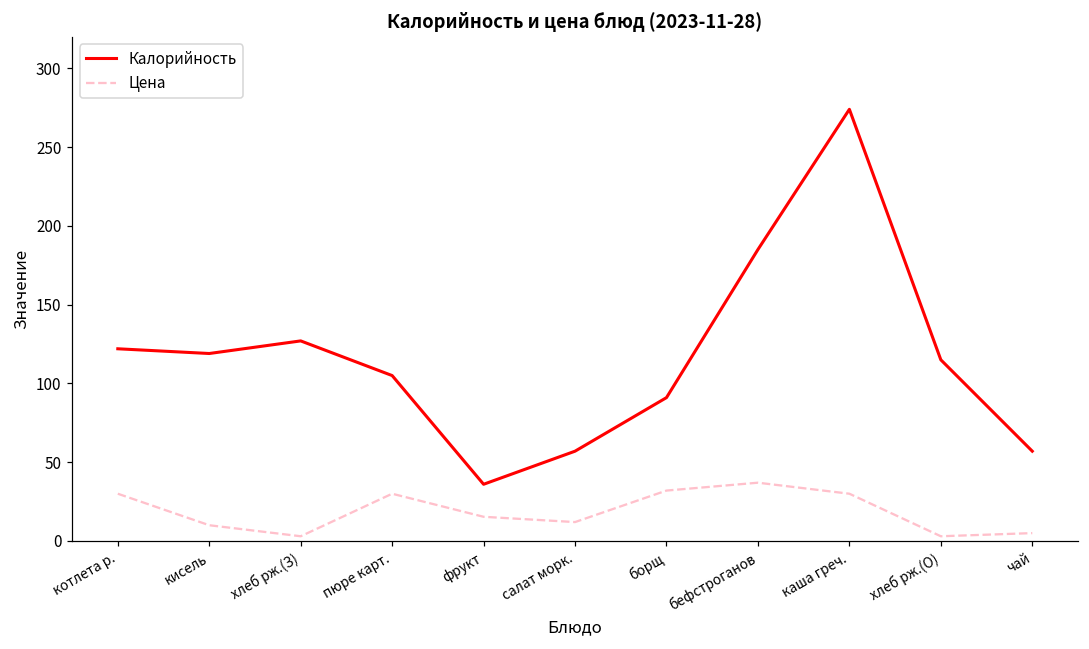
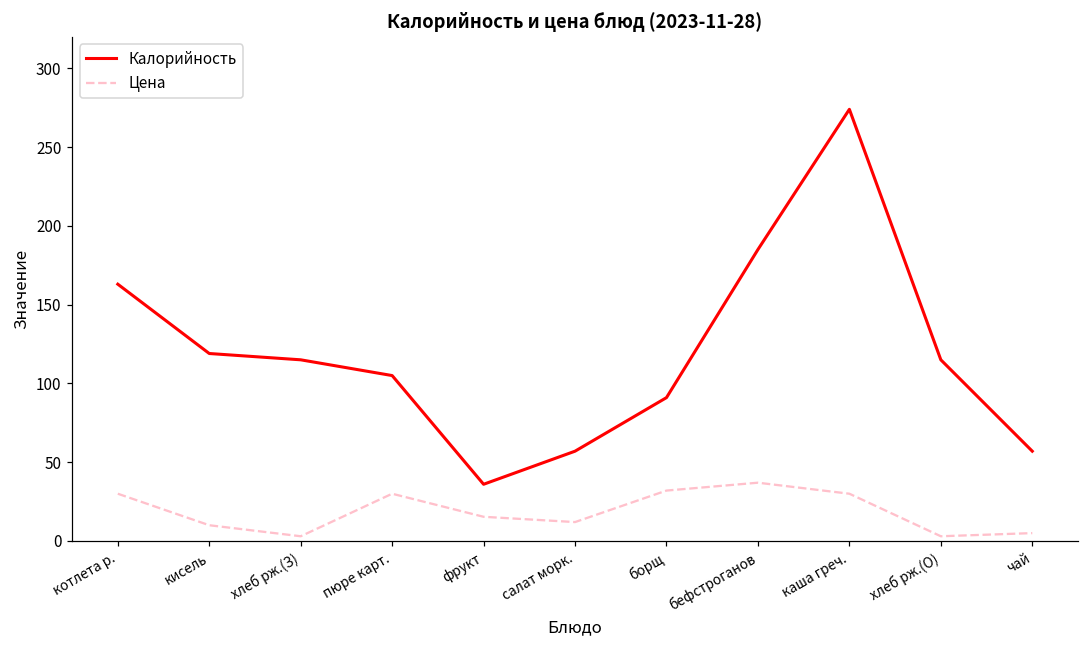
Калорийность, котлета р.: 122 -> 163
Калорийность, хлеб рж.(З): 127 -> 115
